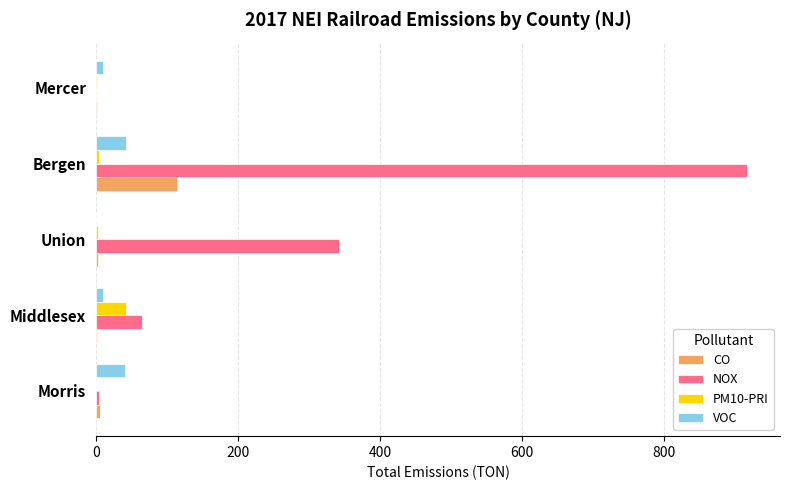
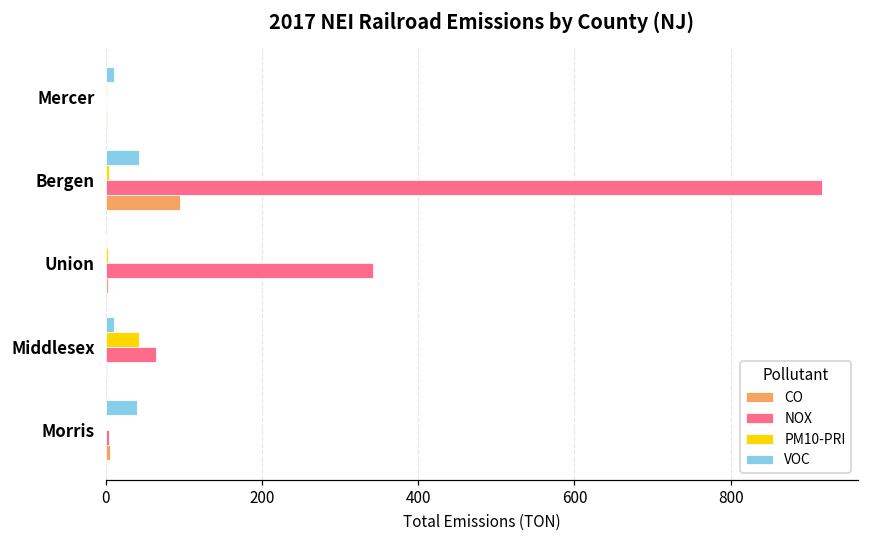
CO, Bergen: 110 -> 100
